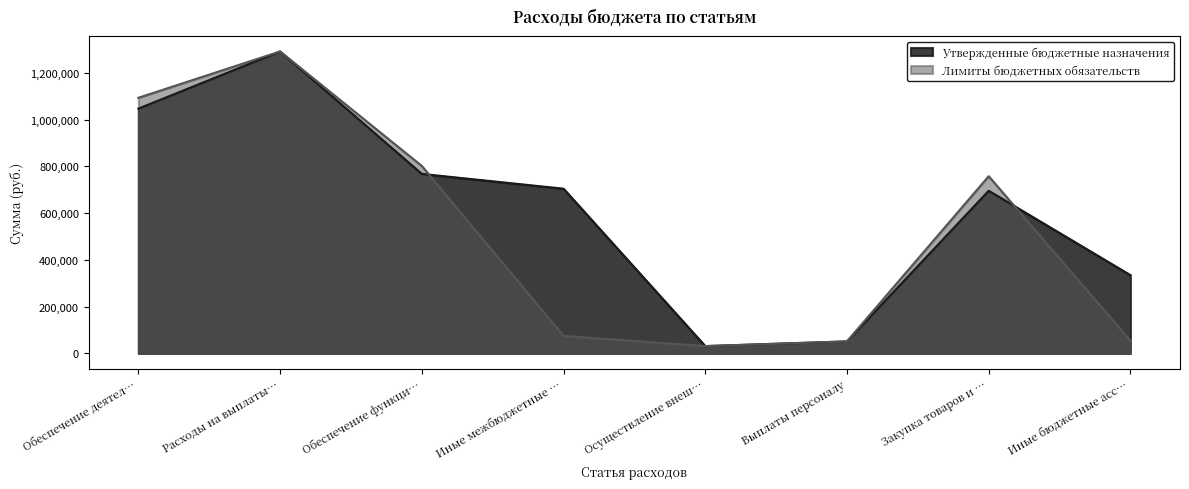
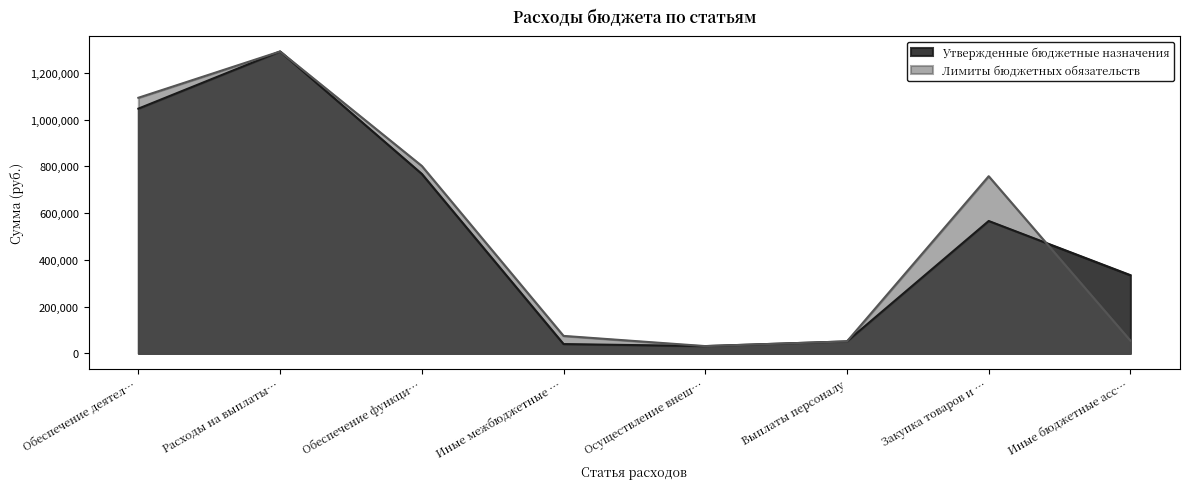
Утвержденные бюджетные назначения, Иные межбюджетные …: 700,000 -> 40,000
Утвержденные бюджетные назначения, Закупка товаров и …: 700,000 -> 570,000
